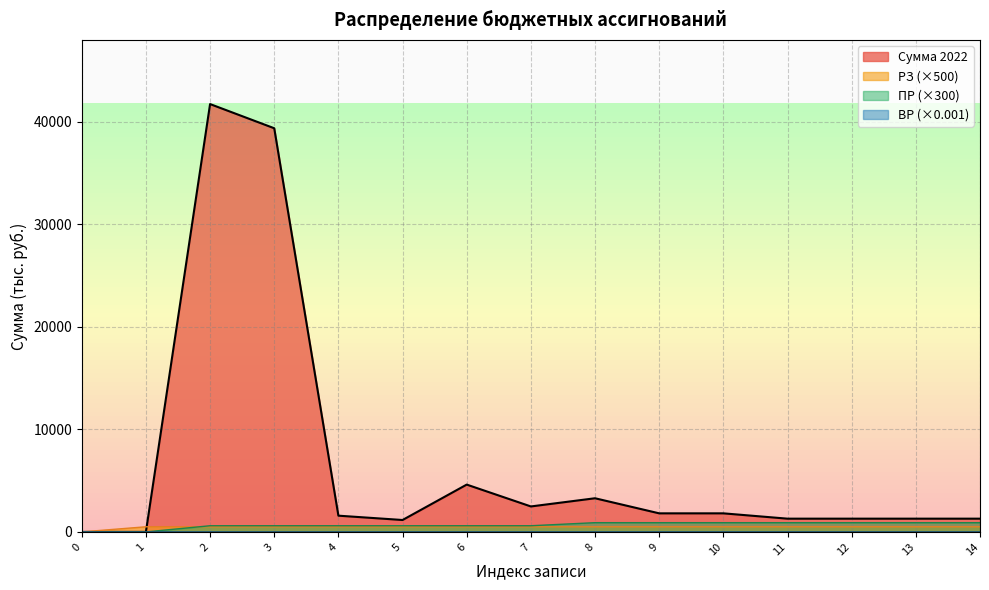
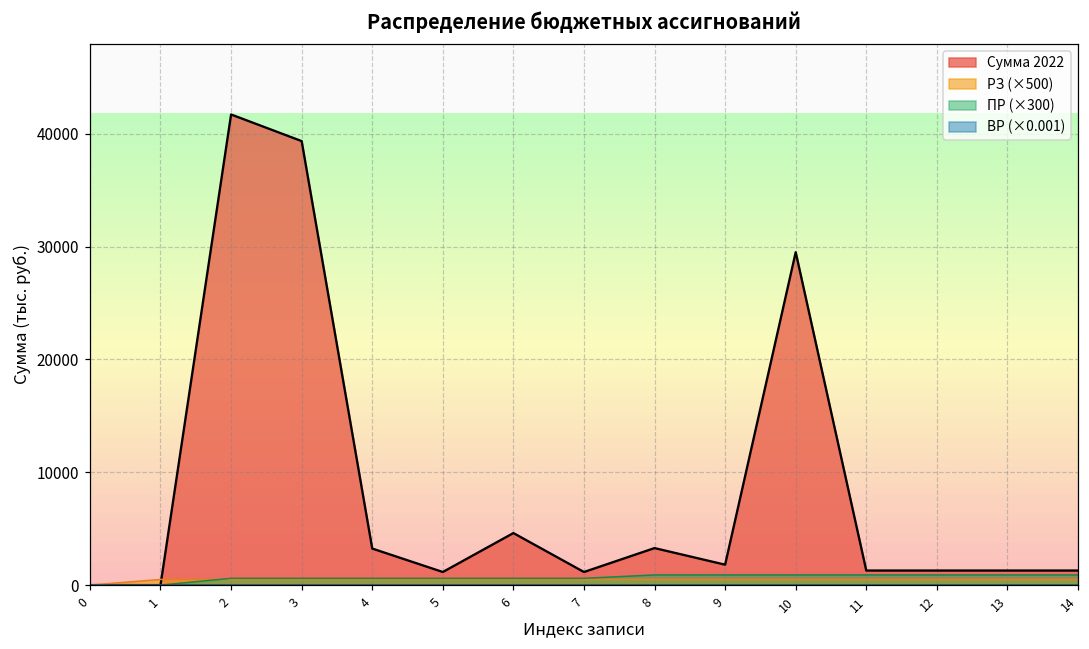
Сумма 2022, 4: 1600 -> 3200
Сумма 2022, 7: 2500 -> 1200
Сумма 2022, 10: 1800 -> 29500
